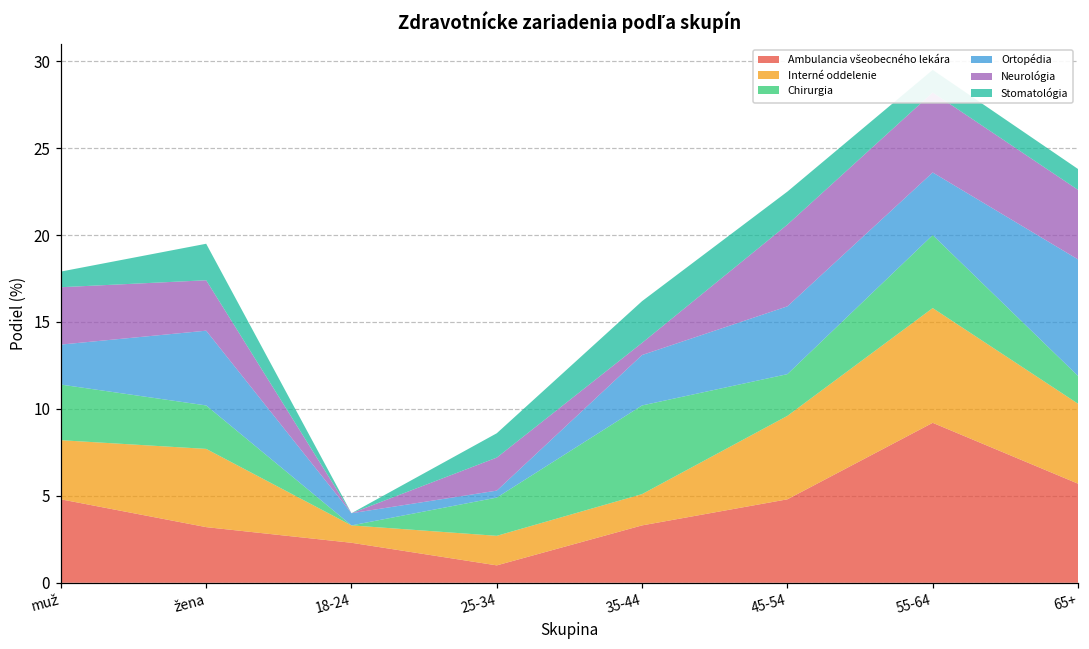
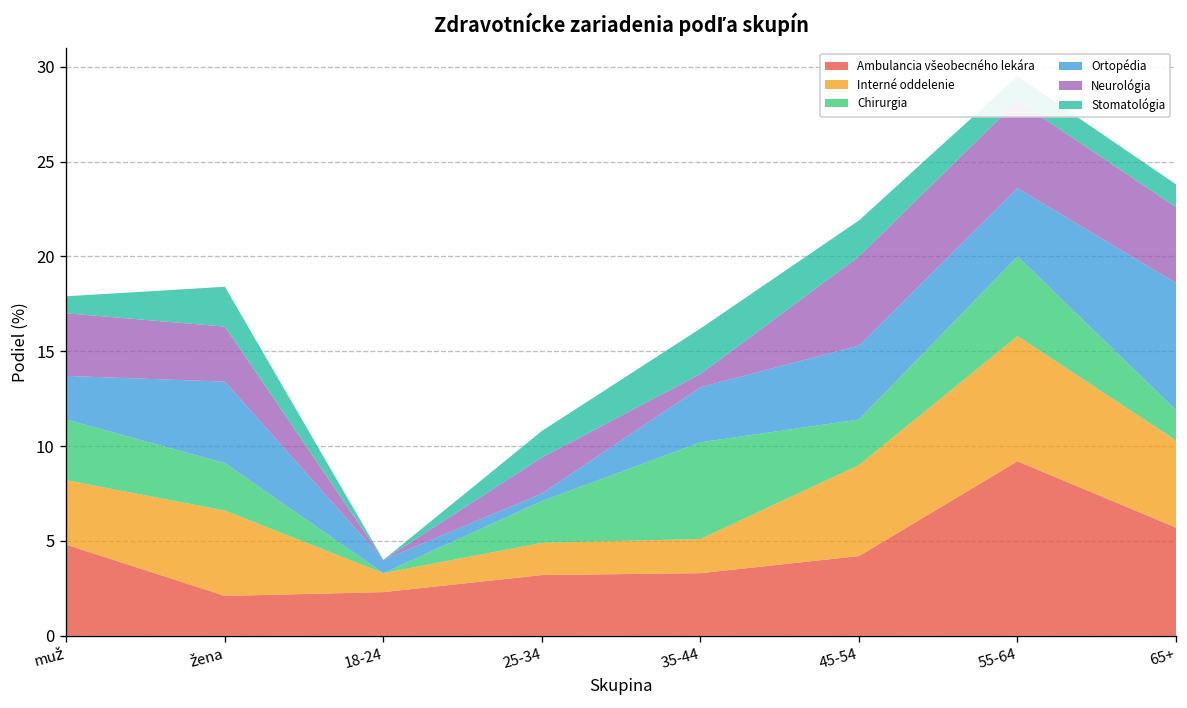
Ambulancia všeobecného lekára, žena: 3.2 -> 2.1
Ambulancia všeobecného lekára, 25-34: 1.0 -> 3.2
Ambulancia všeobecného lekára, 45-54: 4.8 -> 4.2
